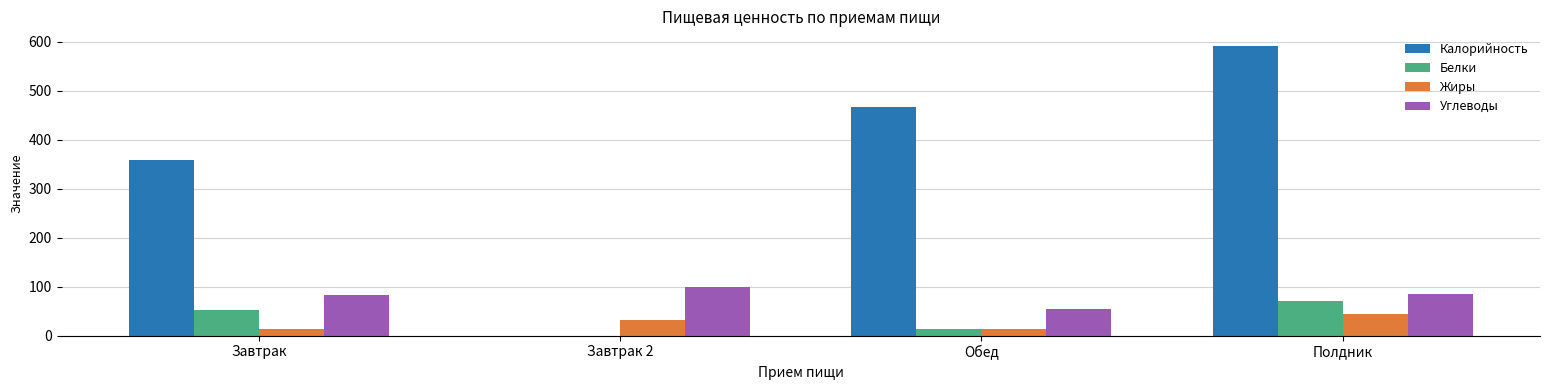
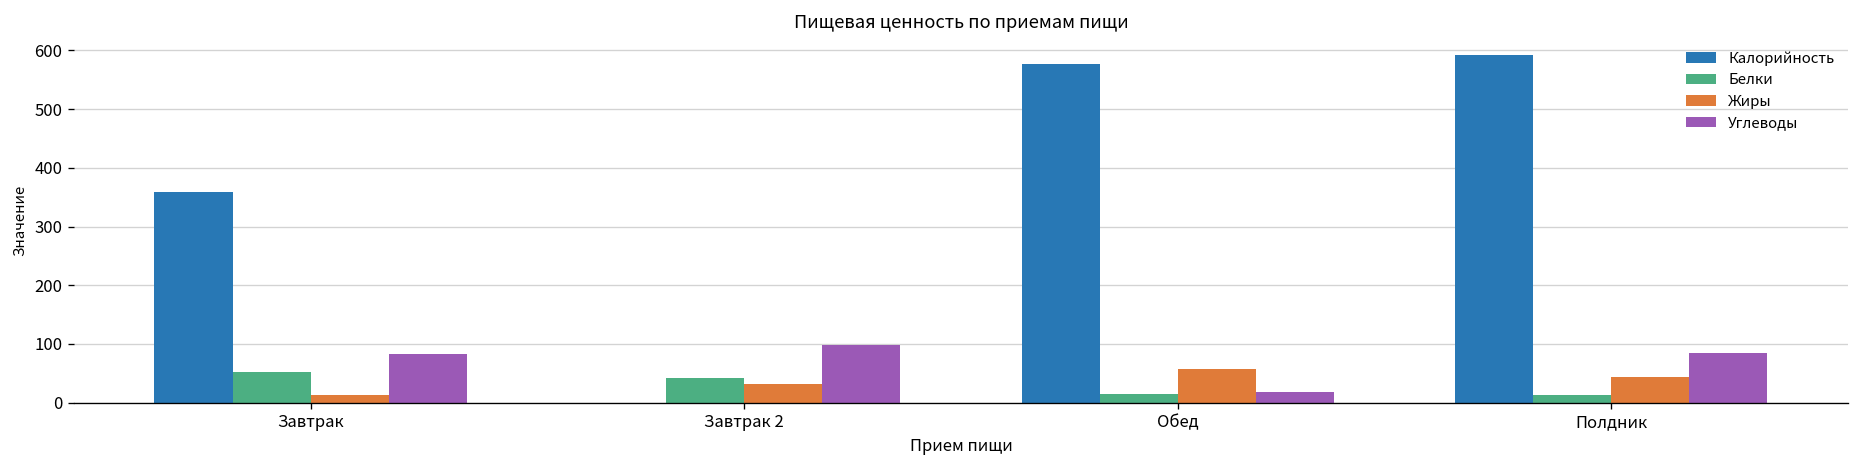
Белки, Завтрак 2: 0 -> 40
Калорийность, Обед: 470 -> 580
Жиры, Обед: 10 -> 60
Углеводы, Обед: 50 -> 20
Белки, Полдник: 70 -> 10
